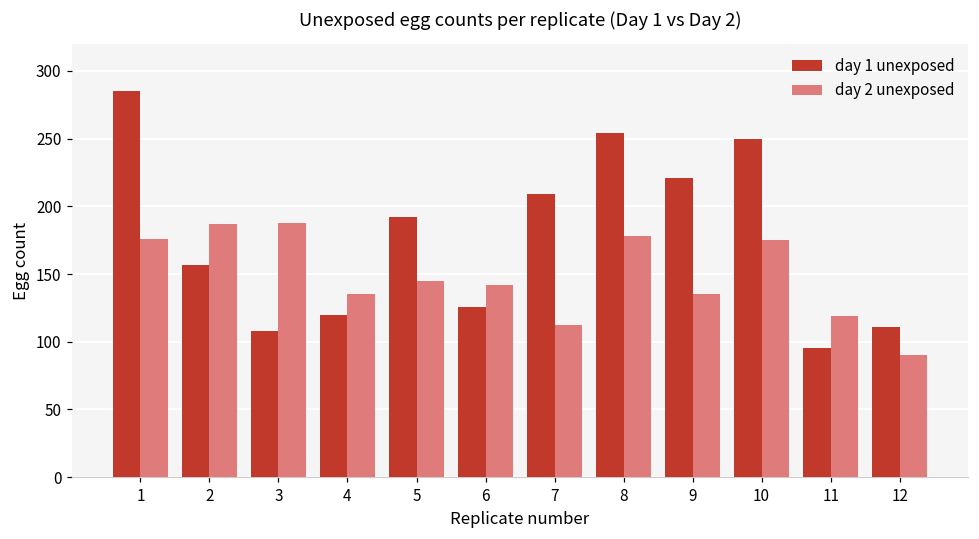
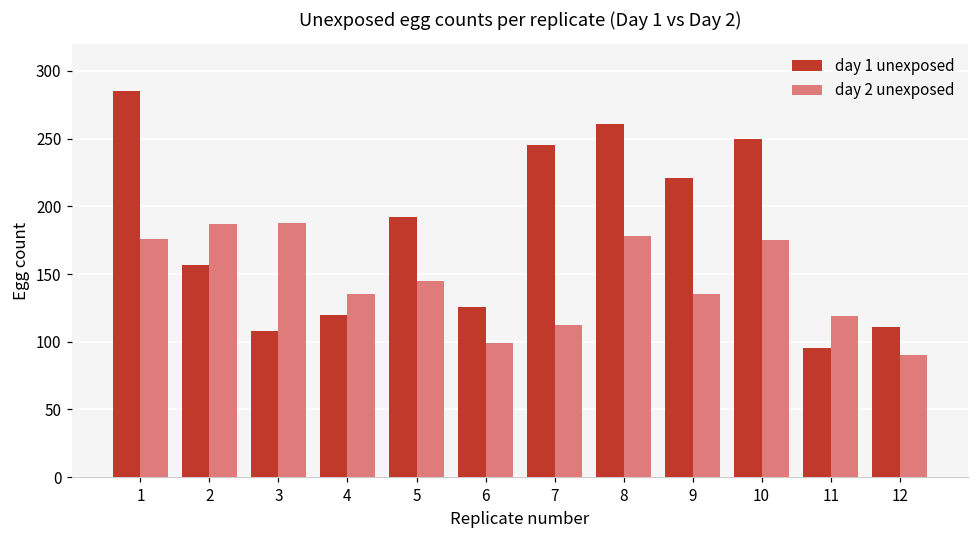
day 2 unexposed, 6: 142 -> 99
day 1 unexposed, 7: 209 -> 245
day 1 unexposed, 8: 254 -> 261
